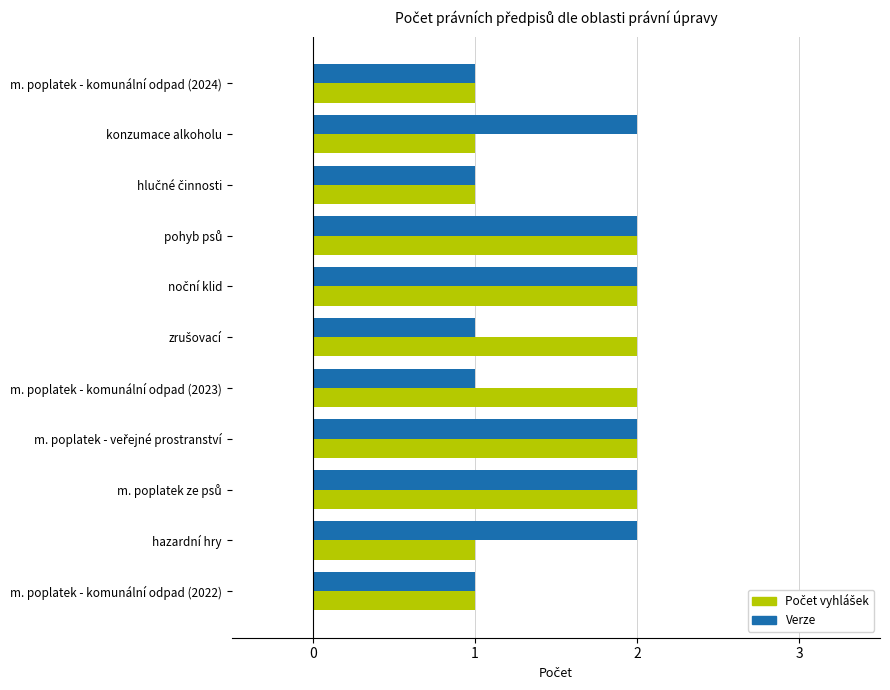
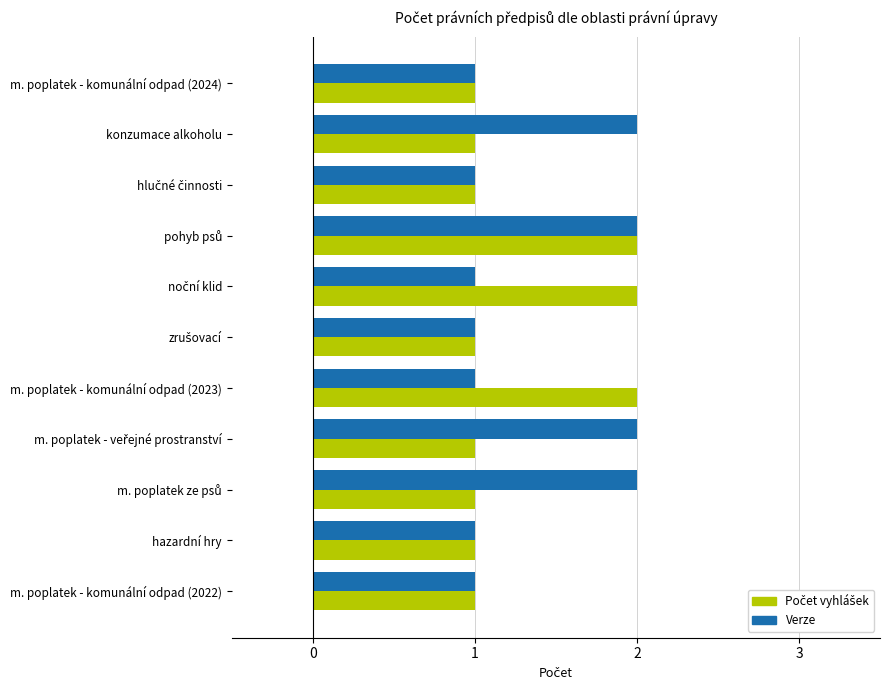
Verze, noční klid: 2 -> 1
Počet vyhlášek, zrušovací: 2 -> 1
Počet vyhlášek, m. poplatek - veřejné prostranství: 2 -> 1
Počet vyhlášek, m. poplatek ze psů: 2 -> 1
Verze, hazardní hry: 2 -> 1
